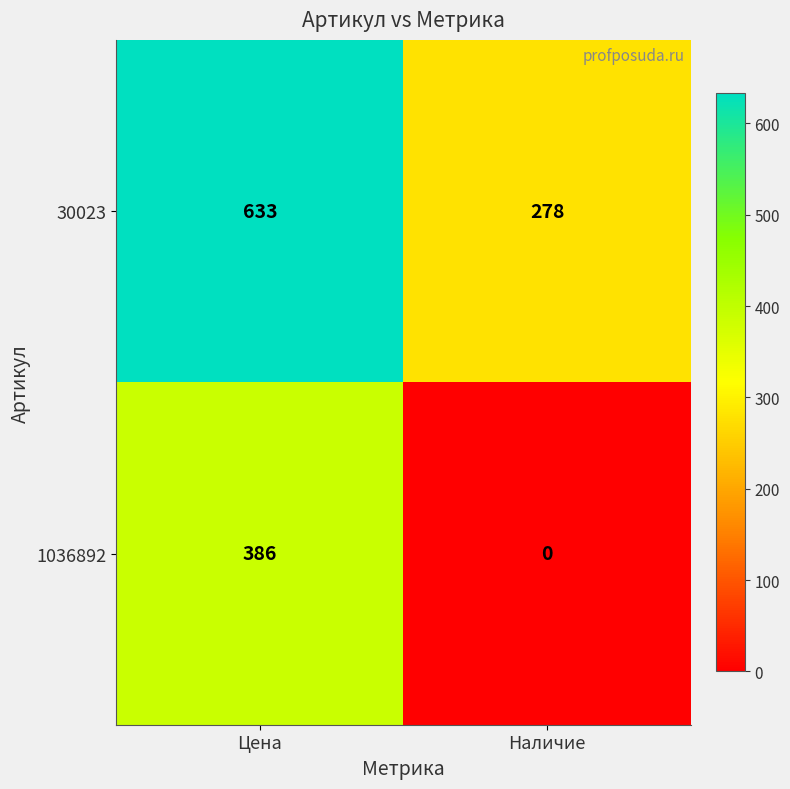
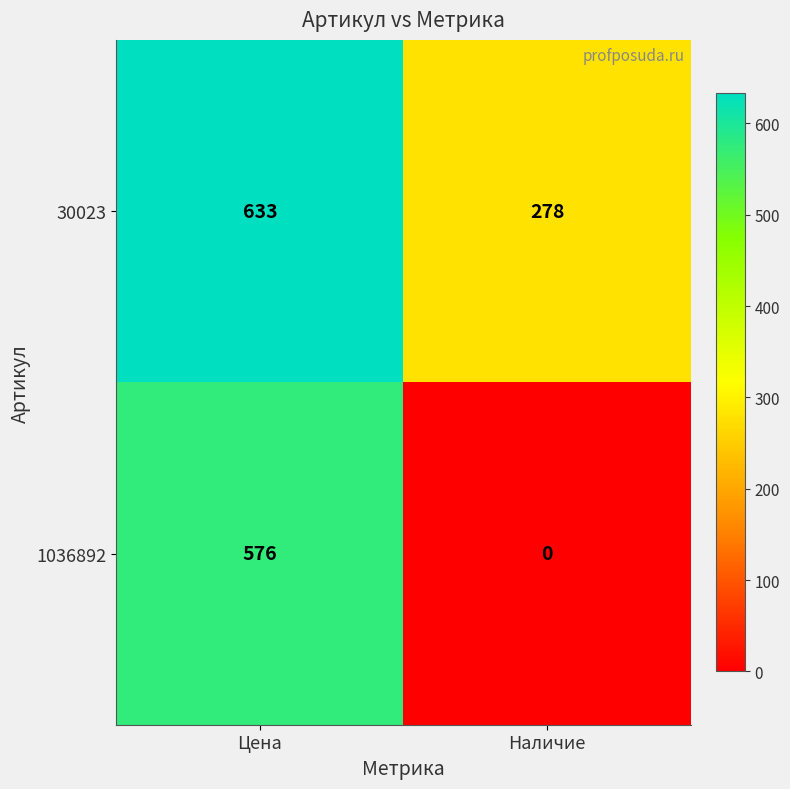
1036892, Цена: 386 -> 576
